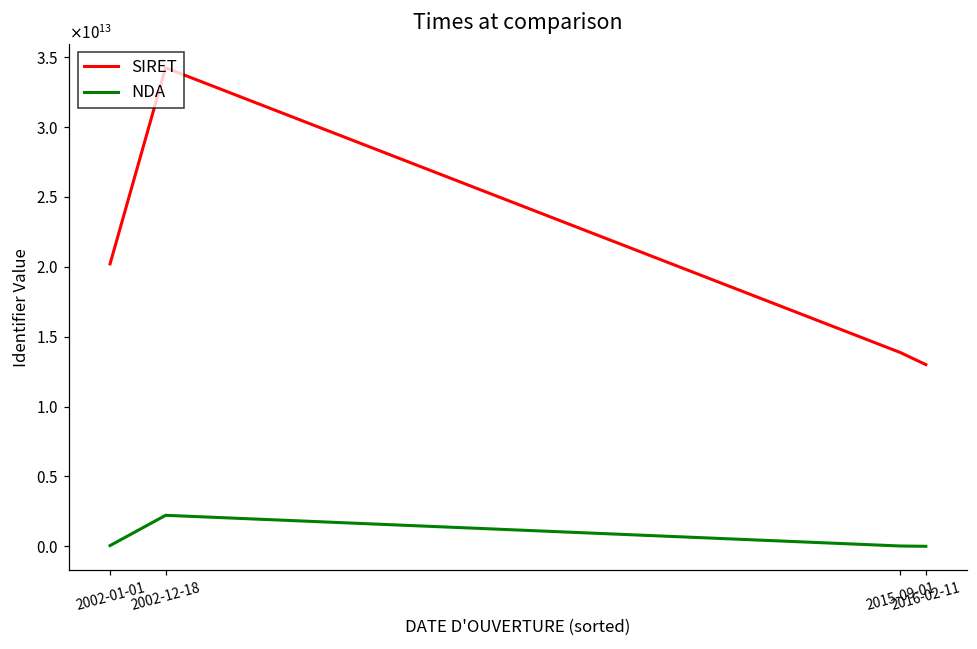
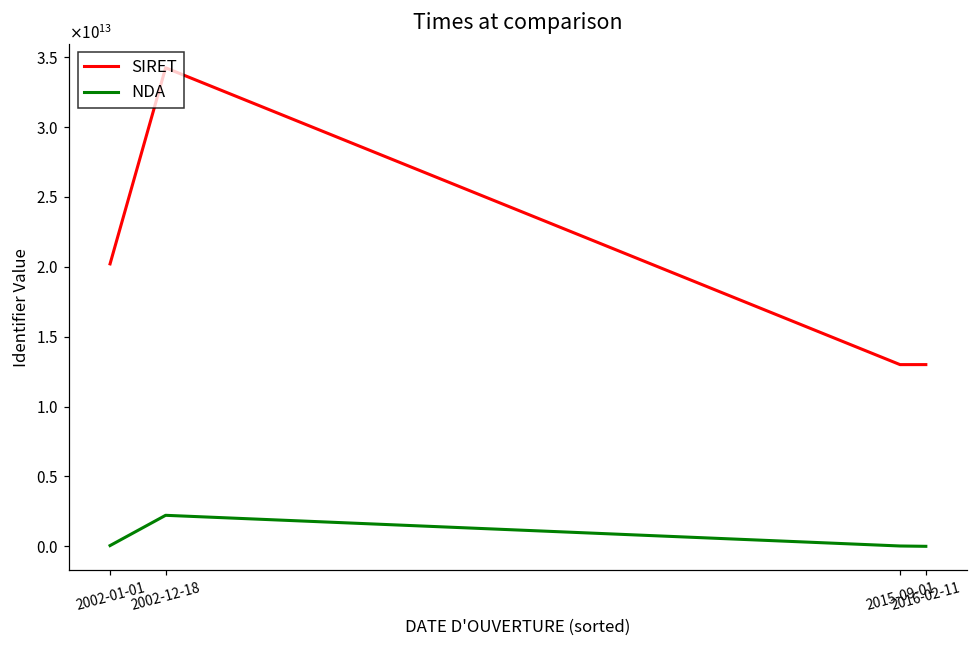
SIRET, 2015-09-01: 13900000000000 -> 13000000000000
